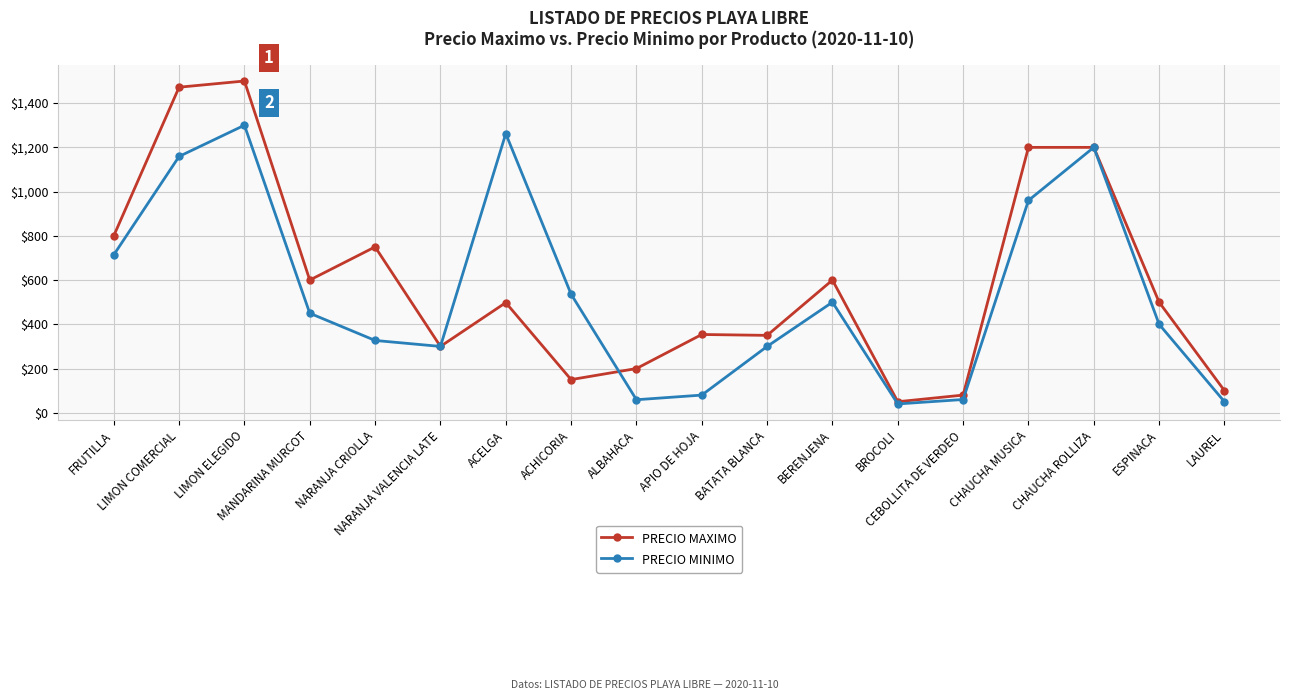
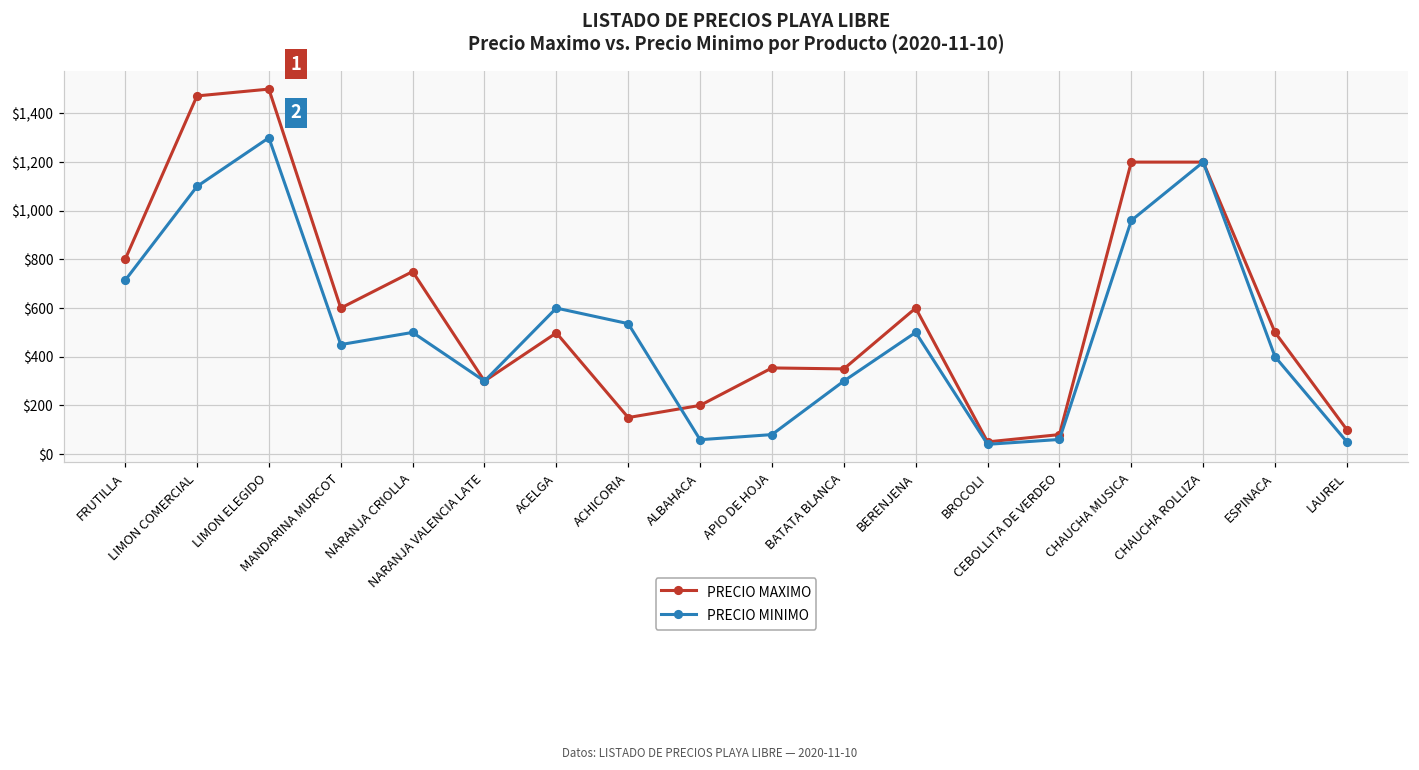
PRECIO MINIMO, LIMON COMERCIAL: $1,160 -> $1,100
PRECIO MINIMO, NARANJA CRIOLLA: $330 -> $500
PRECIO MINIMO, ACELGA: $1,260 -> $600
